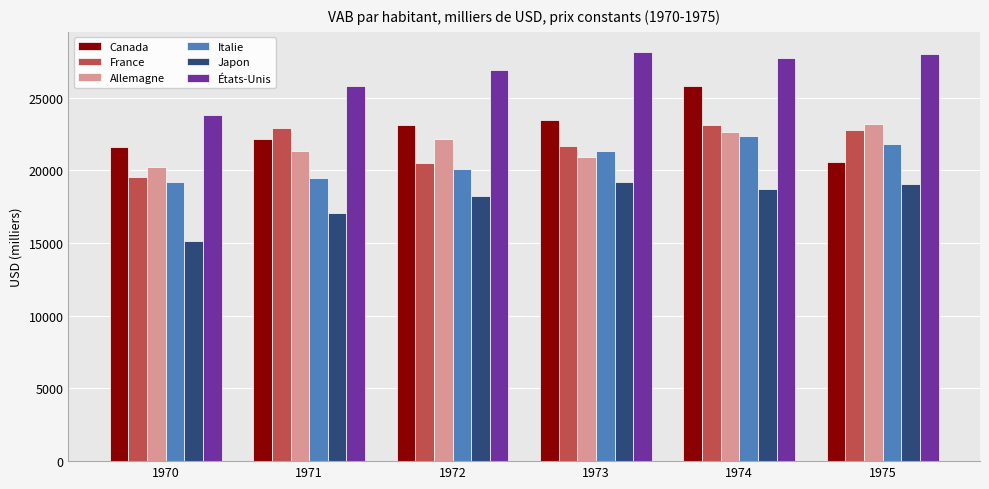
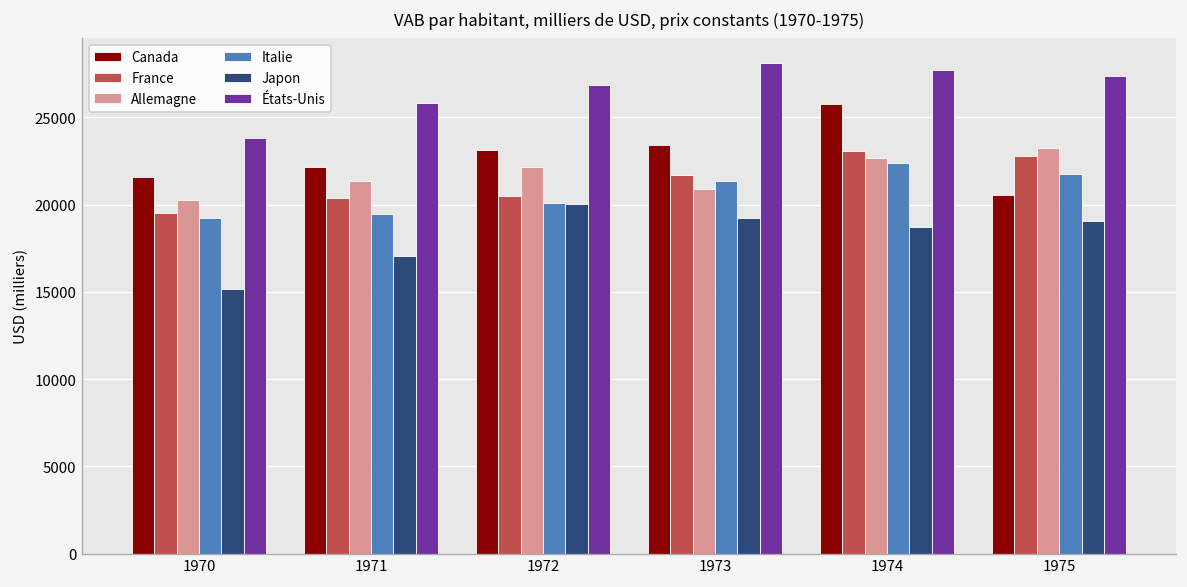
France, 1971: 22900 -> 20400
Japon, 1972: 18200 -> 20100
États-Unis, 1975: 28000 -> 27400
